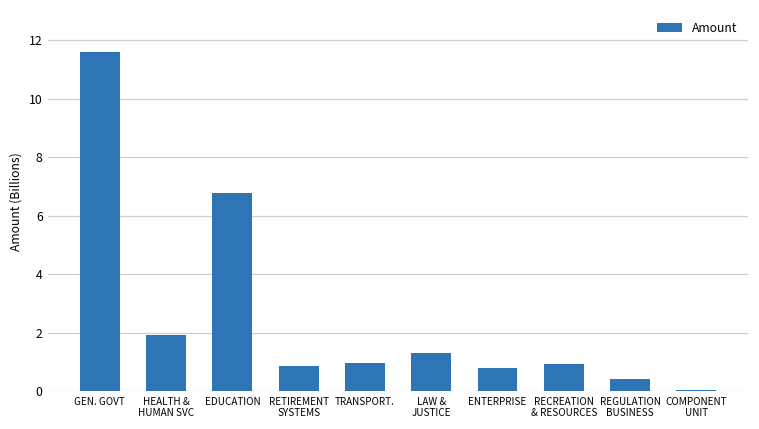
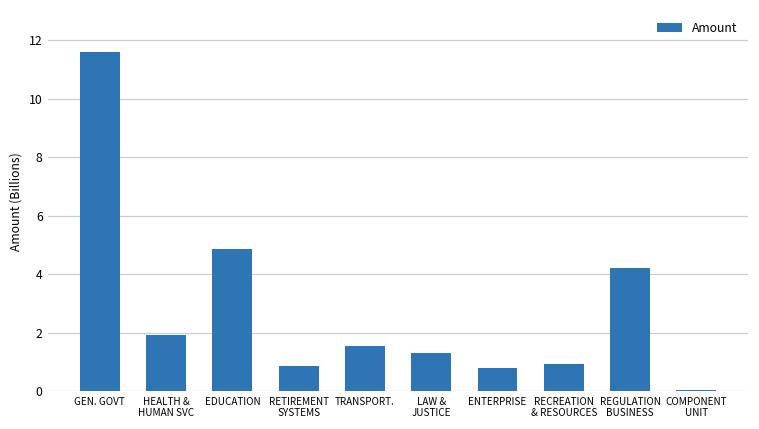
EDUCATION: 6.8 -> 4.9
TRANSPORT.: 1.0 -> 1.6
REGULATION BUSINESS: 0.4 -> 4.2
